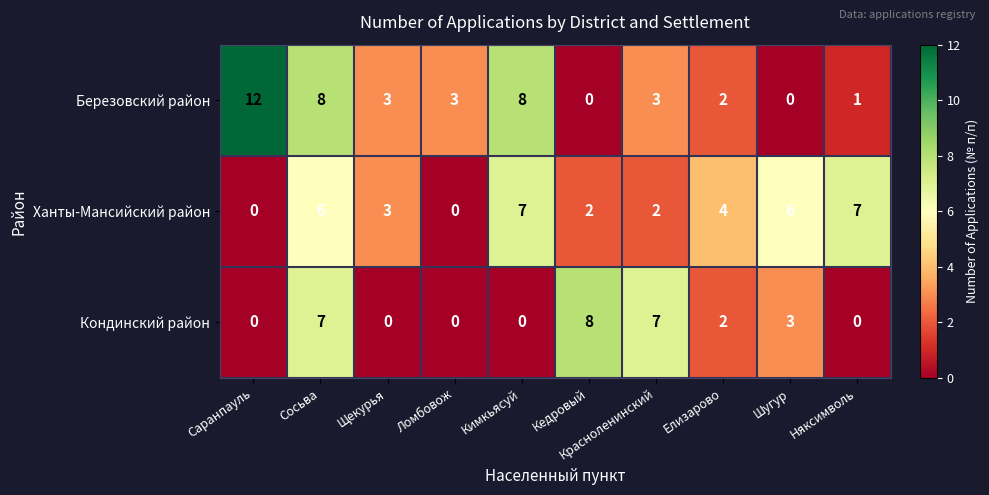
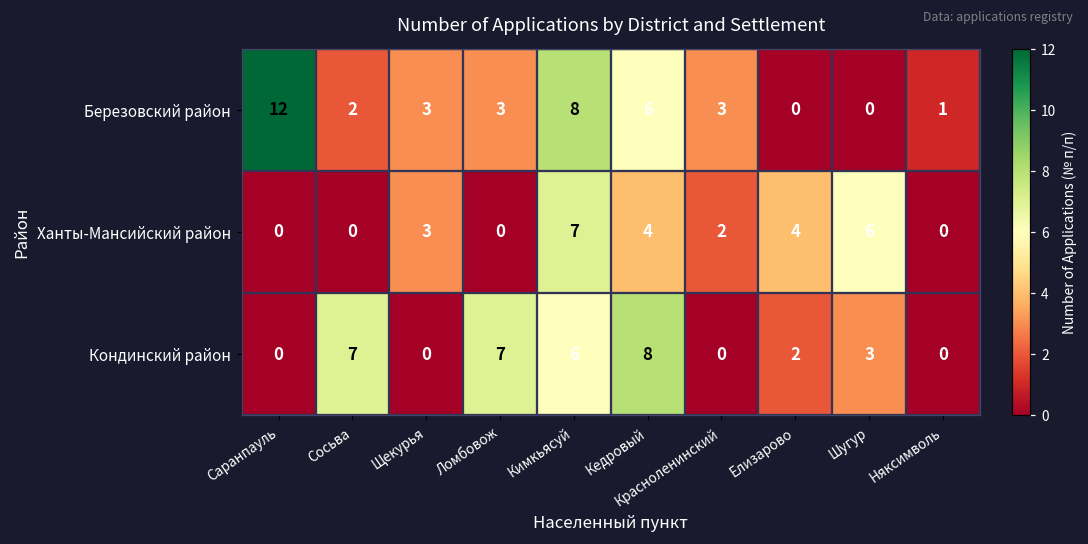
Березовский район, Сосьва: 8 -> 2
Березовский район, Кедровый: 0 -> 6
Березовский район, Елизарово: 2 -> 0
Ханты-Мансийский район, Сосьва: 6 -> 0
Ханты-Мансийский район, Кедровый: 2 -> 4
Ханты-Мансийский район, Няксимволь: 7 -> 0
Кондинский район, Ломбовож: 0 -> 7
Кондинский район, Кимкьясуй: 0 -> 6
Кондинский район, Красноленинский: 7 -> 0
